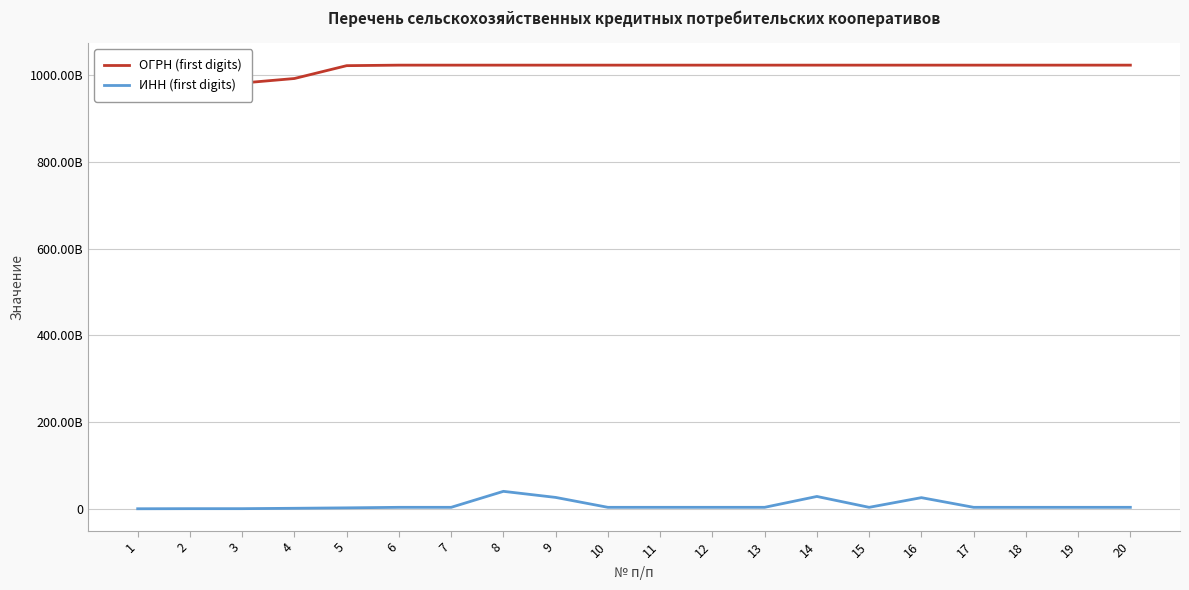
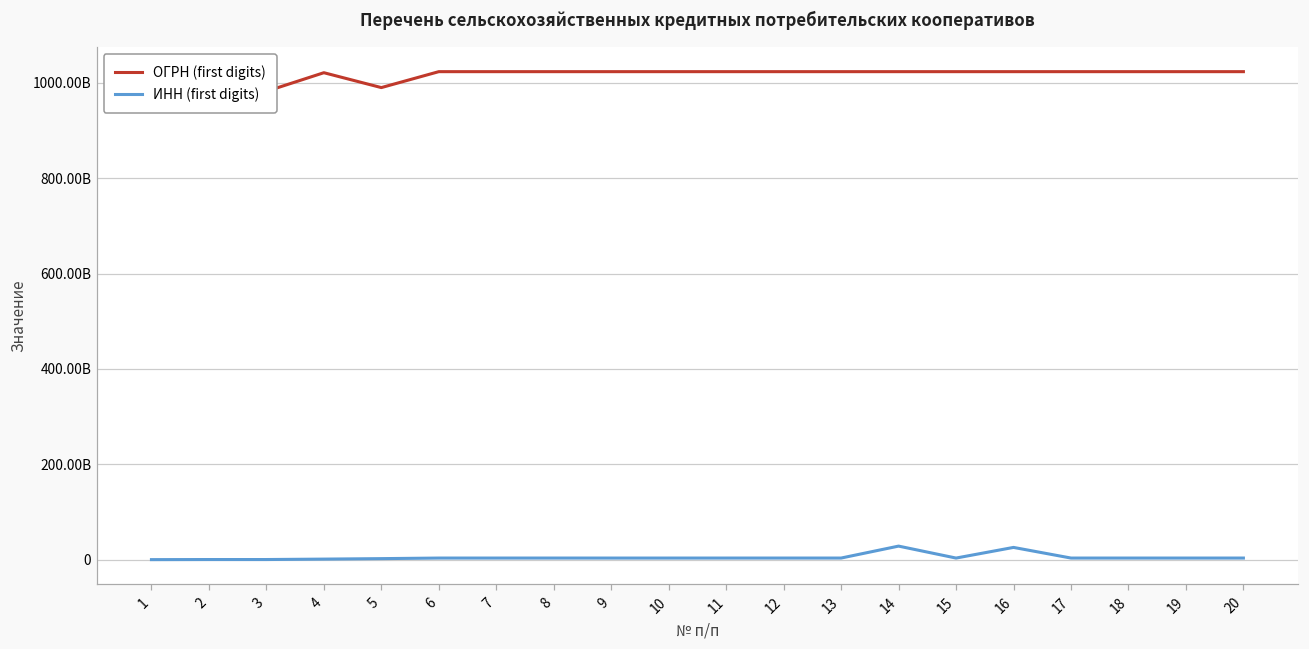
ОГРН (first digits), 4: 990000000000 -> 1020000000000
ОГРН (first digits), 5: 1020000000000 -> 990000000000
ИНН (first digits), 8: 40000000000 -> 0
ИНН (first digits), 9: 30000000000 -> 0
